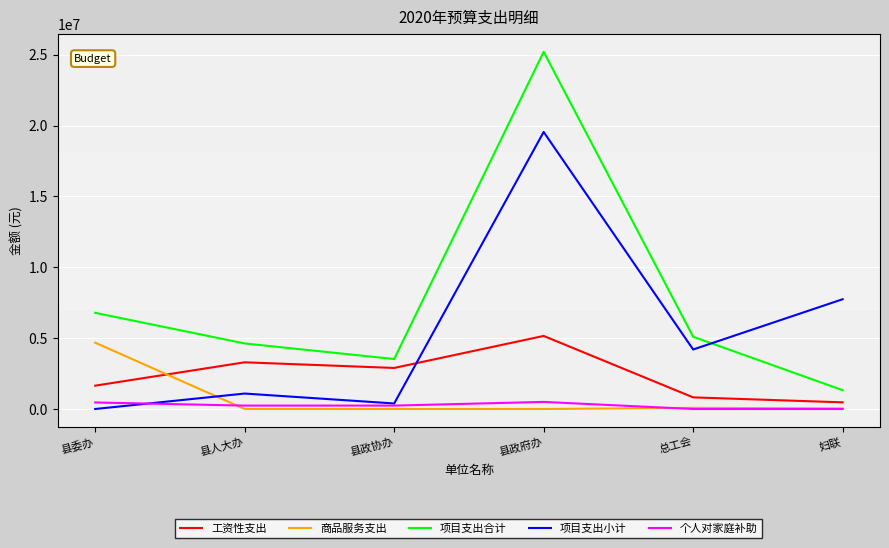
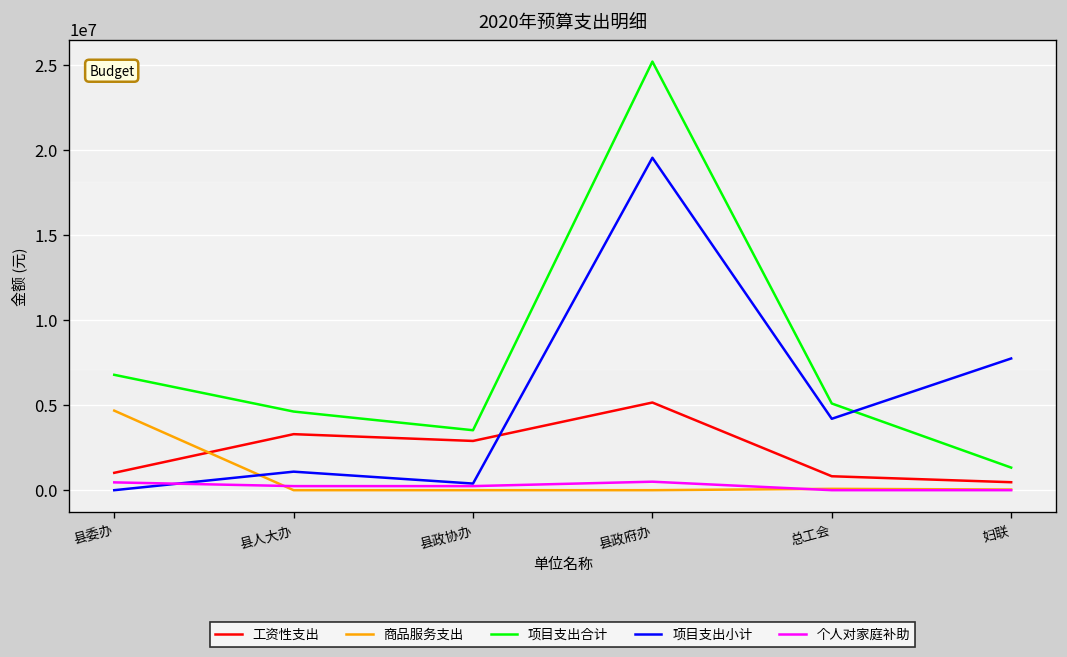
工资性支出, 县委办: 1600000 -> 1000000
